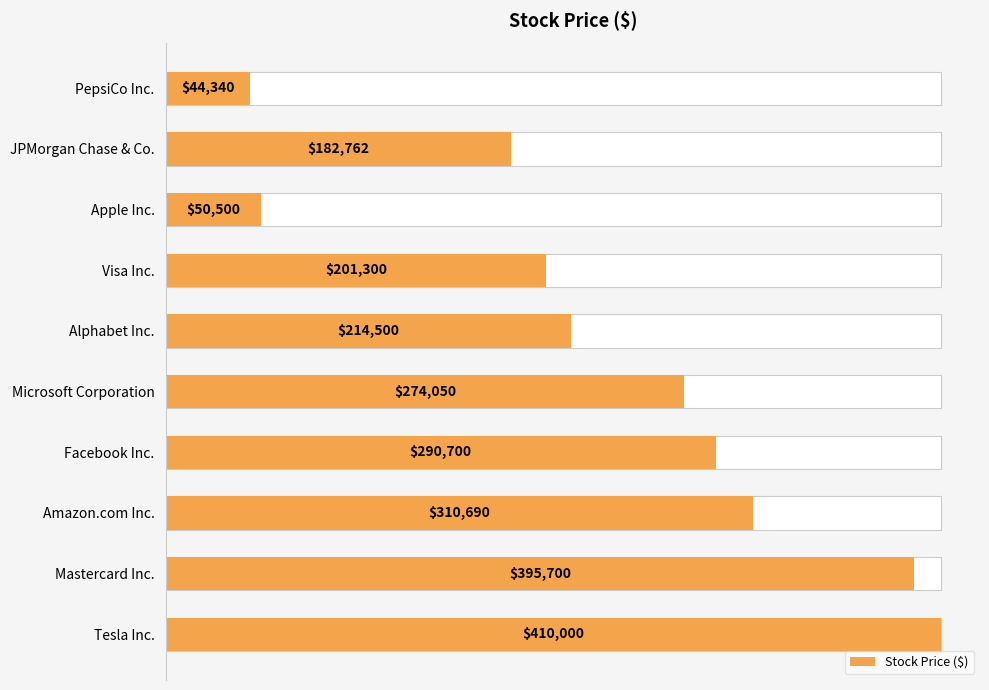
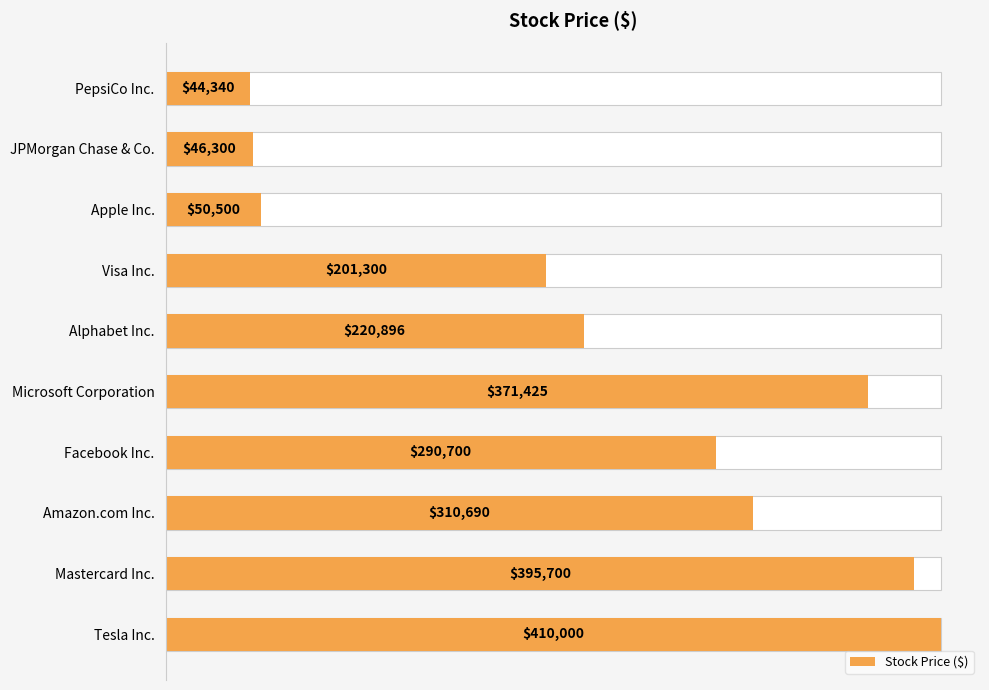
Stock Price ($), JPMorgan Chase & Co.: $182,762 -> $46,300
Stock Price ($), Alphabet Inc.: $214,500 -> $220,896
Stock Price ($), Microsoft Corporation: $274,050 -> $371,425
